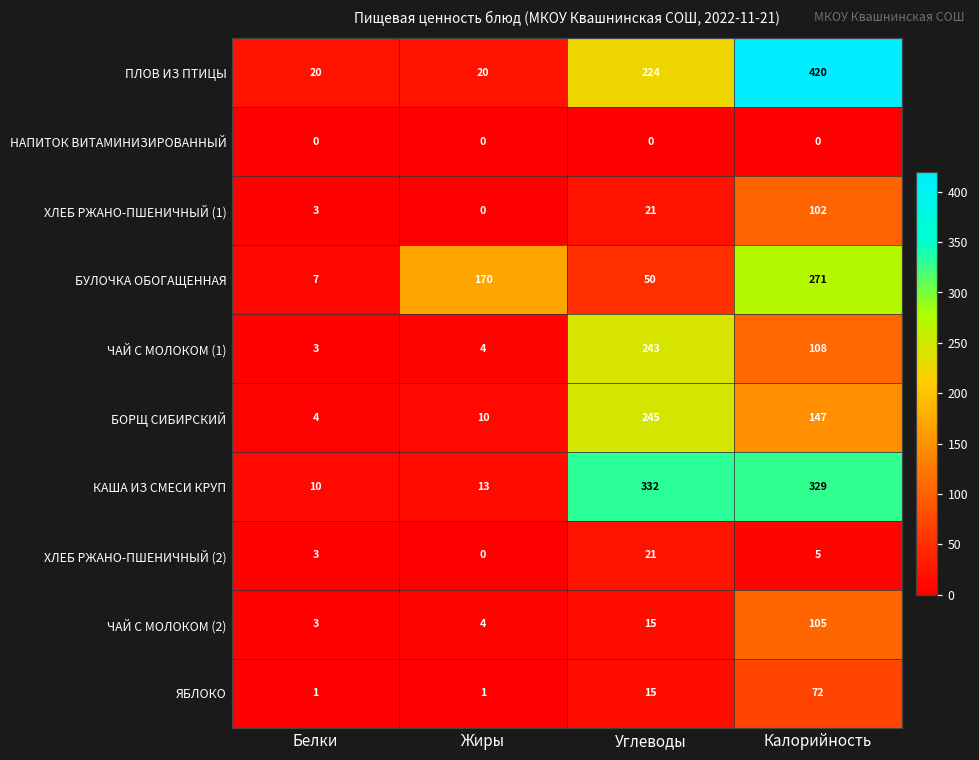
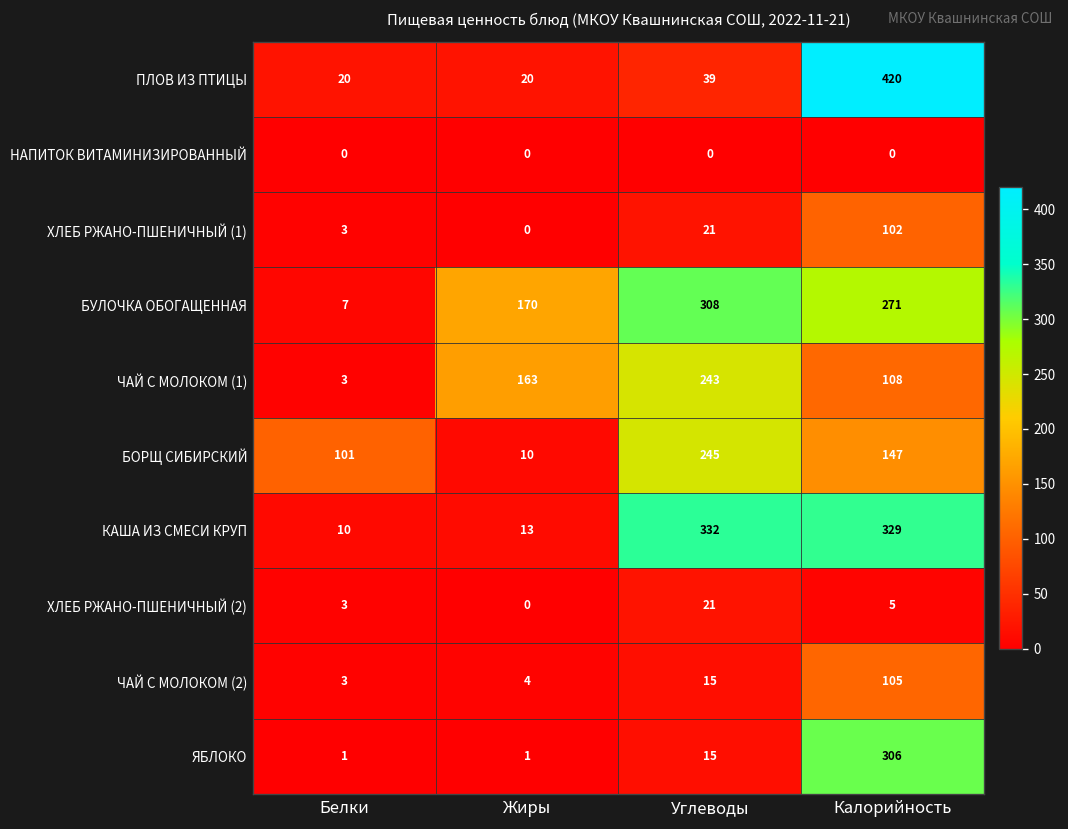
ПЛОВ ИЗ ПТИЦЫ, Углеводы: 224 -> 39
БУЛОЧКА ОБОГАЩЕННАЯ, Углеводы: 50 -> 308
ЧАЙ С МОЛОКОМ (1), Жиры: 4 -> 163
БОРЩ СИБИРСКИЙ, Белки: 4 -> 101
ЯБЛОКО, Калорийность: 72 -> 306
